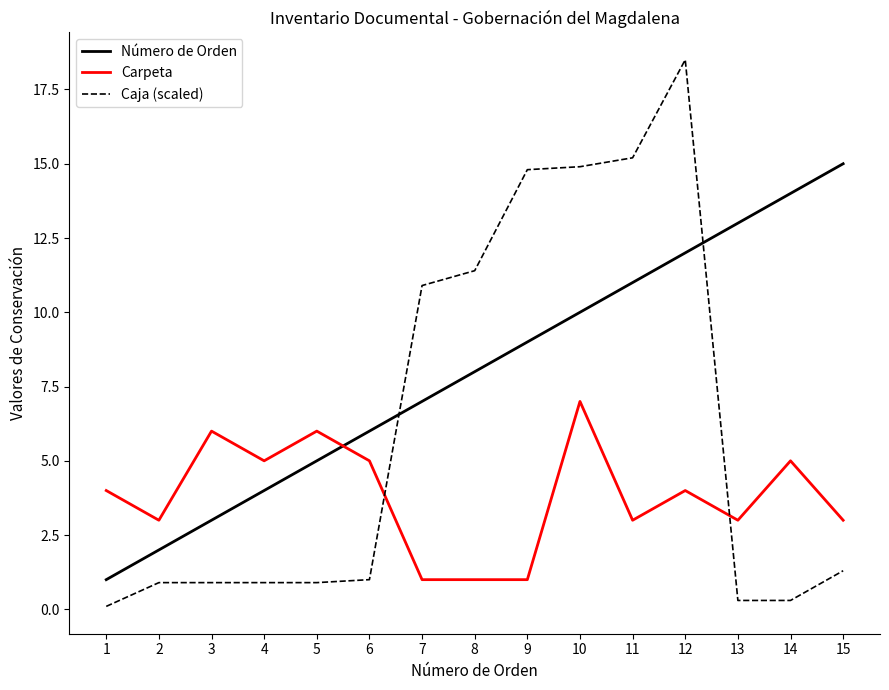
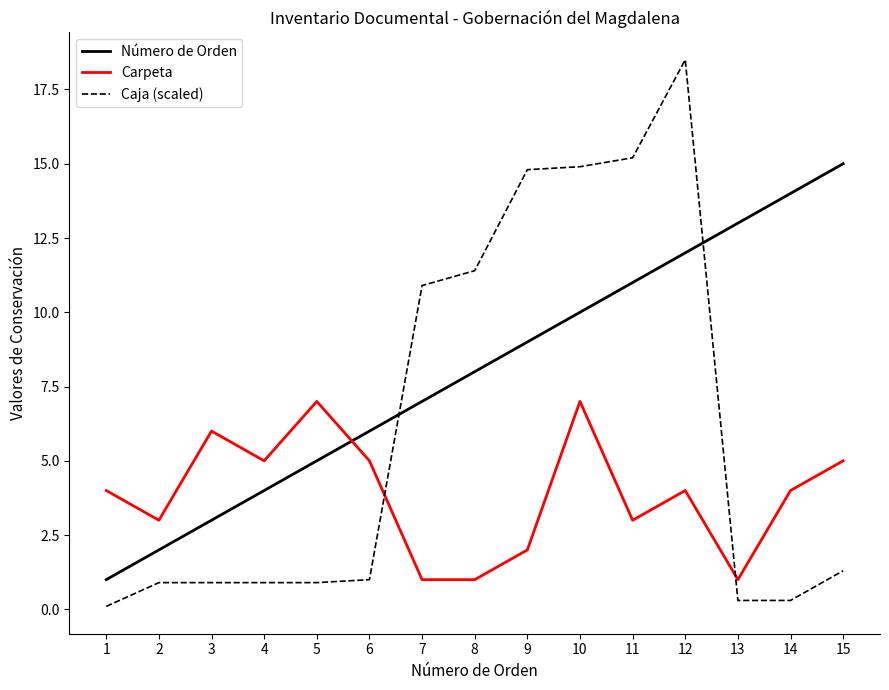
Carpeta, 5: 6 -> 7
Carpeta, 9: 1 -> 2
Carpeta, 13: 3 -> 1
Carpeta, 14: 5 -> 4
Carpeta, 15: 3 -> 5
